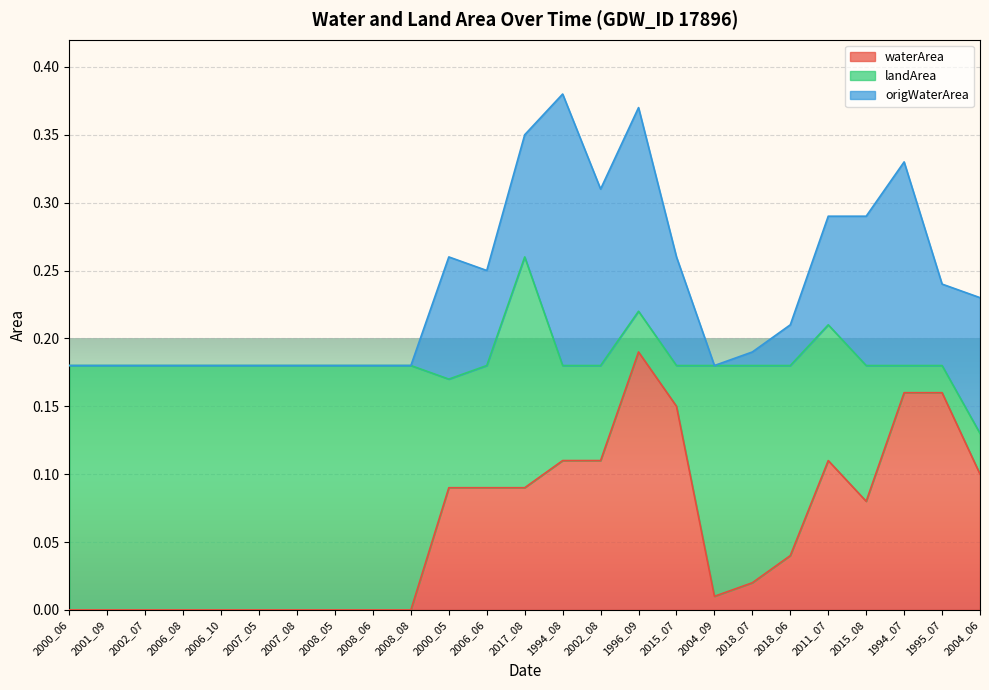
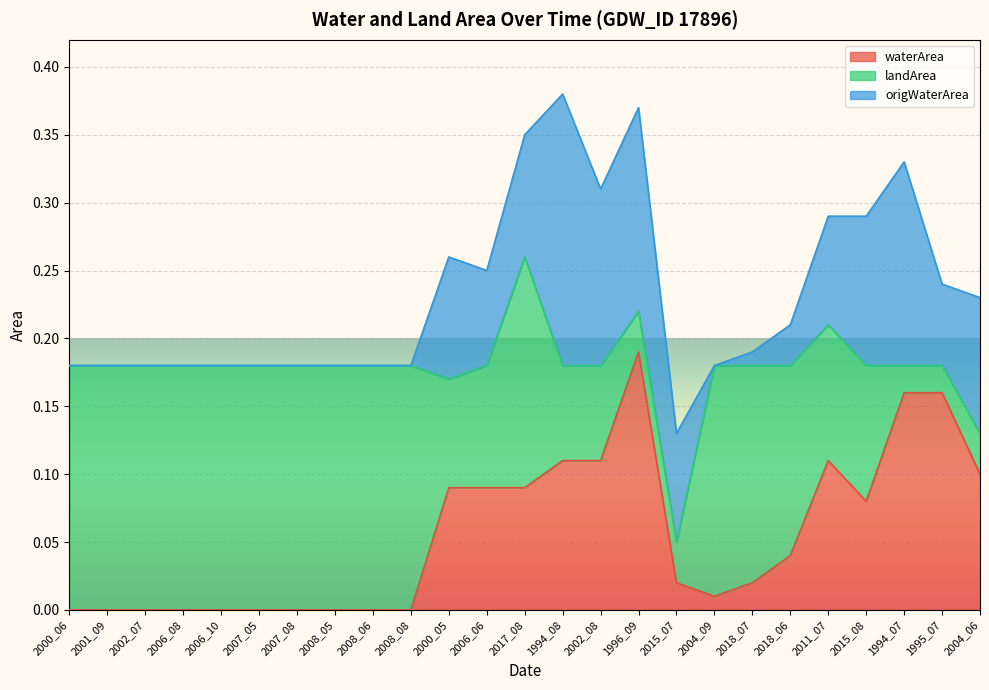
waterArea, 2015_07: 0.15 -> 0.02
